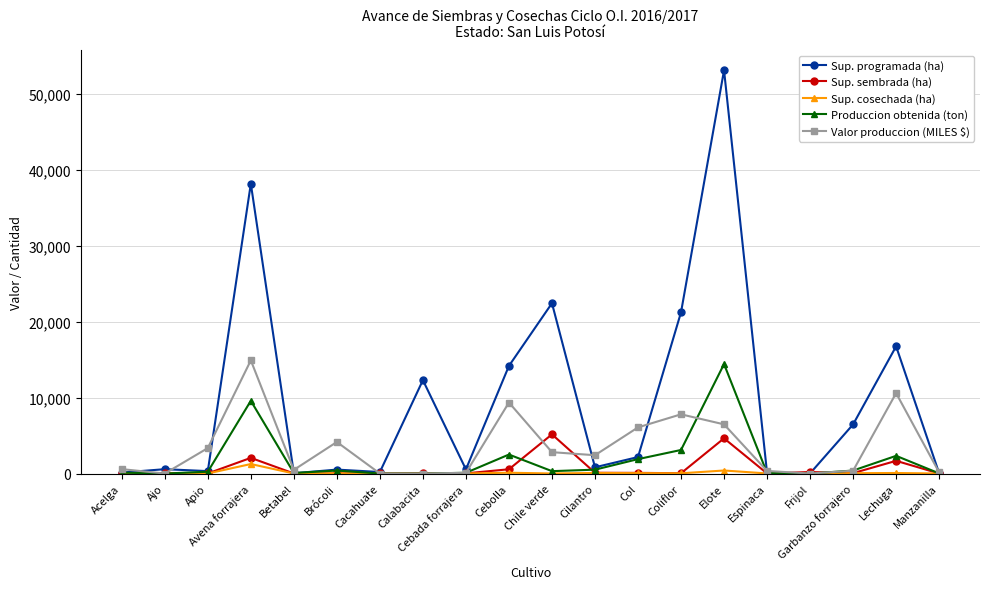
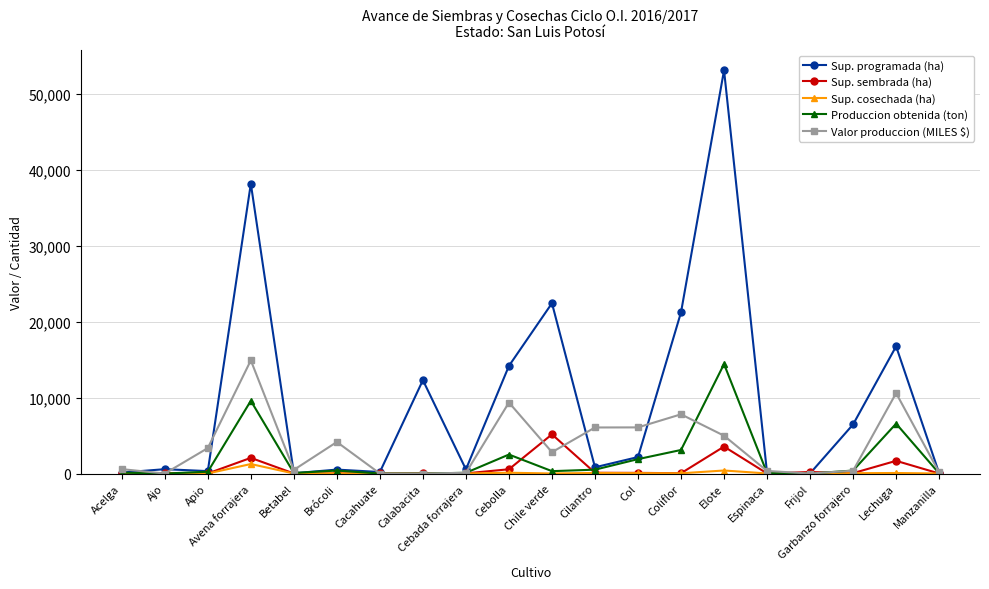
Valor produccion (MILES $), Cilantro: 2,000 -> 6,000
Sup. sembrada (ha), Elote: 5,000 -> 4,000
Valor produccion (MILES $), Elote: 6,000 -> 5,000
Produccion obtenida (ton), Lechuga: 2,000 -> 7,000
